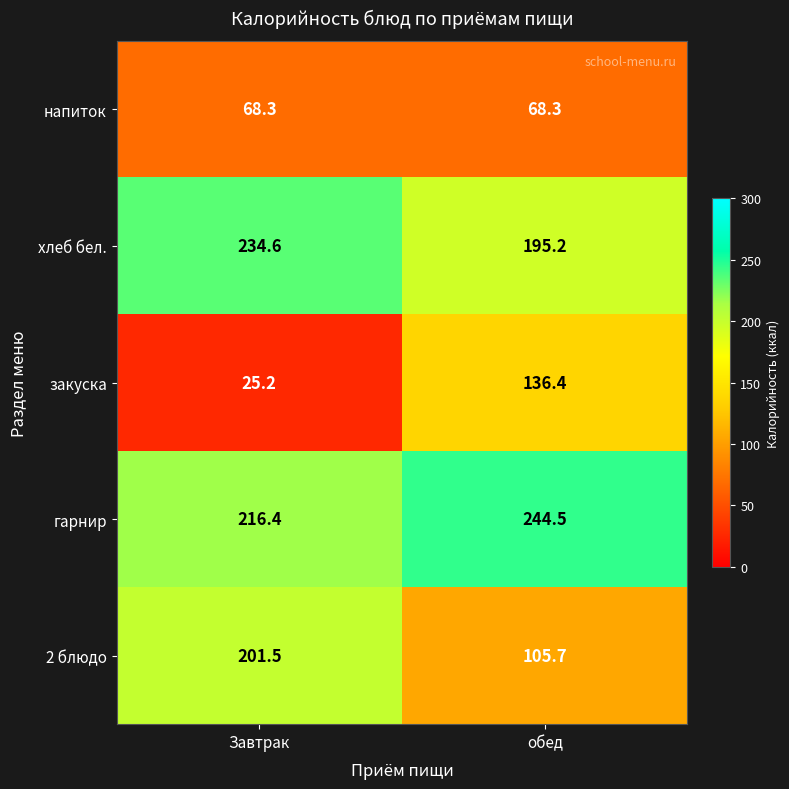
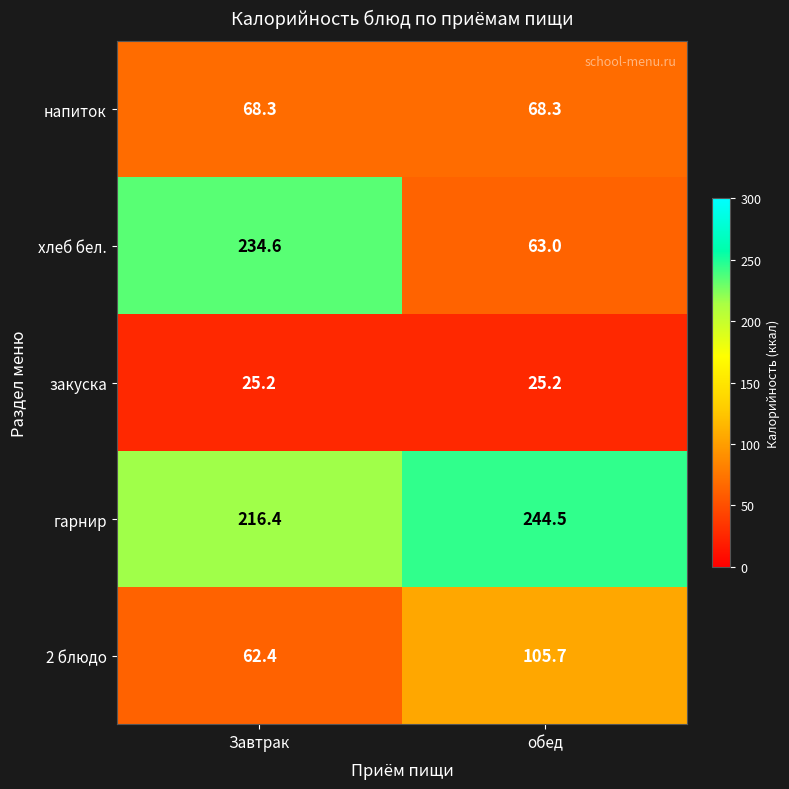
хлеб бел., обед: 195.2 -> 63.0
закуска, обед: 136.4 -> 25.2
2 блюдо, Завтрак: 201.5 -> 62.4
